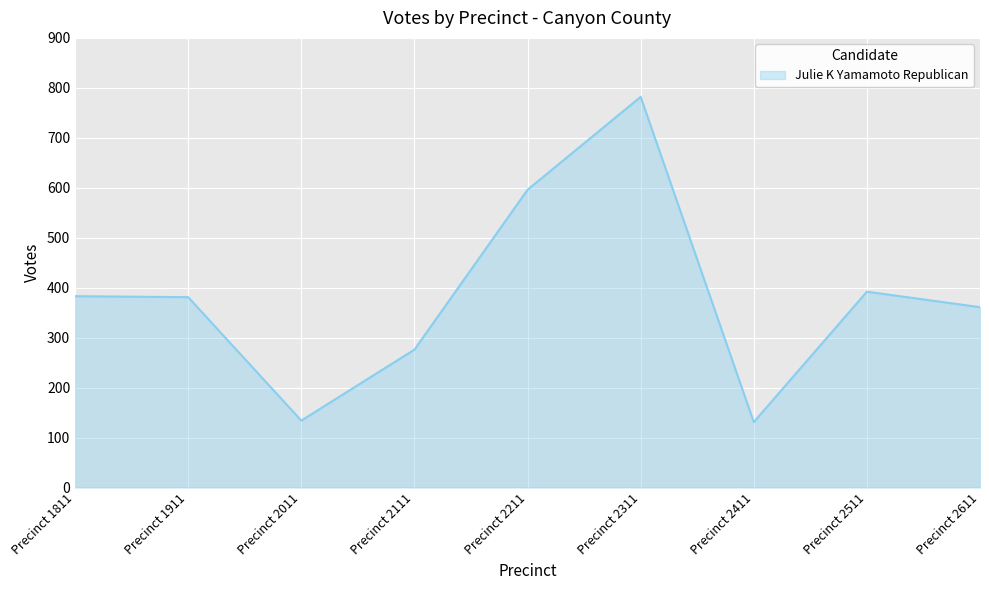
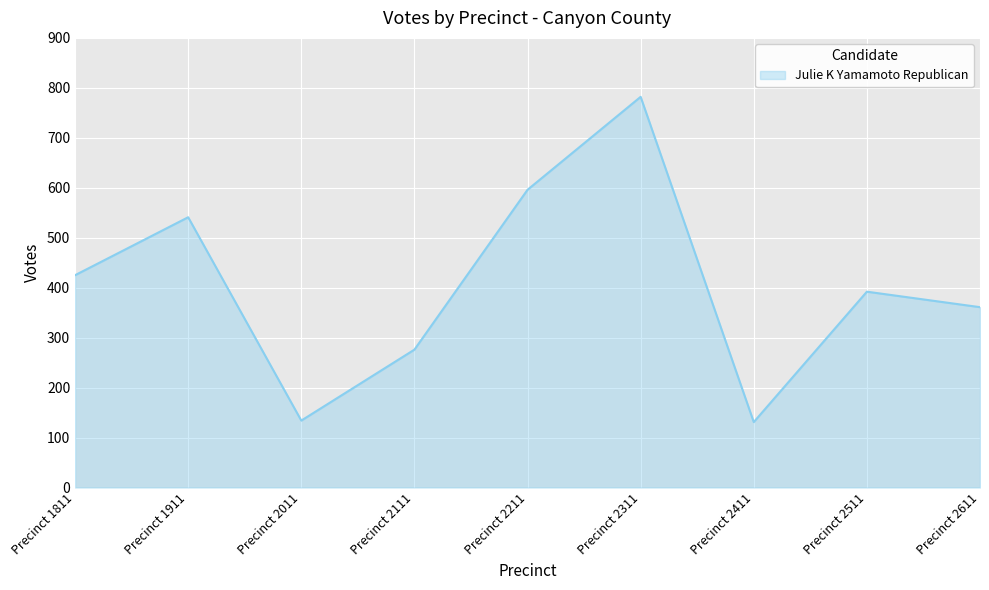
Precinct 1811: 380 -> 430
Precinct 1911: 380 -> 540
